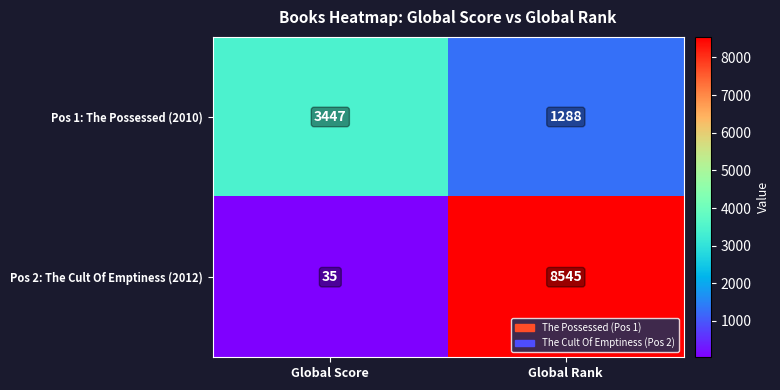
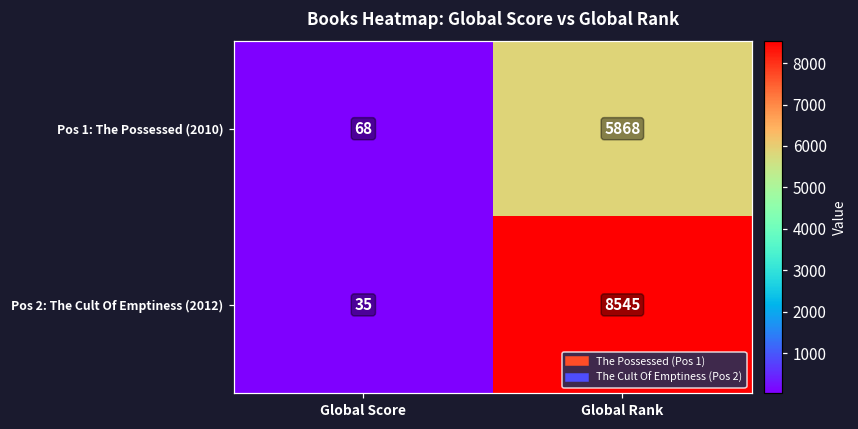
Pos 1: The Possessed (2010), Global Score: 3447 -> 68
Pos 1: The Possessed (2010), Global Rank: 1288 -> 5868
